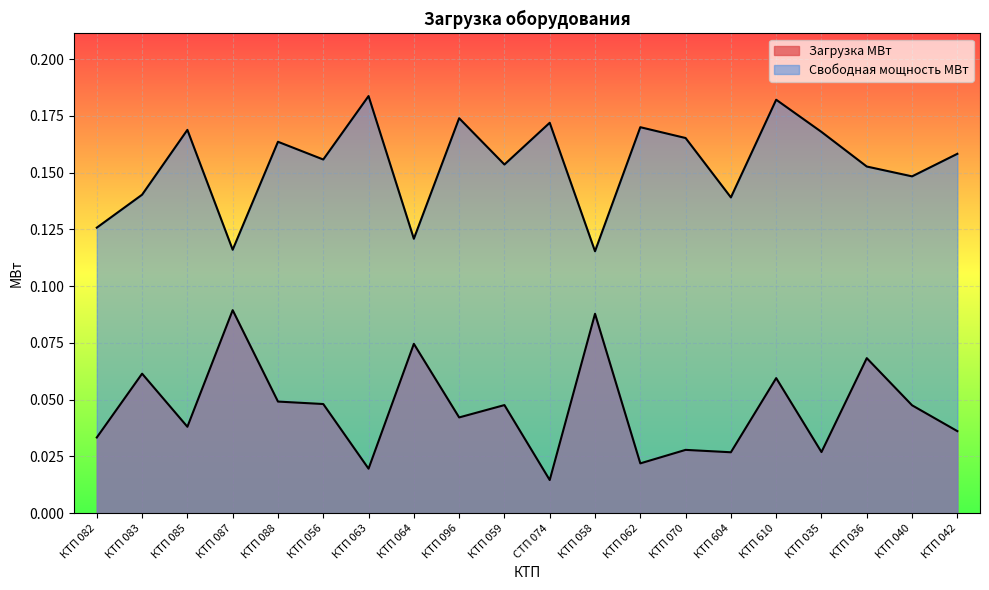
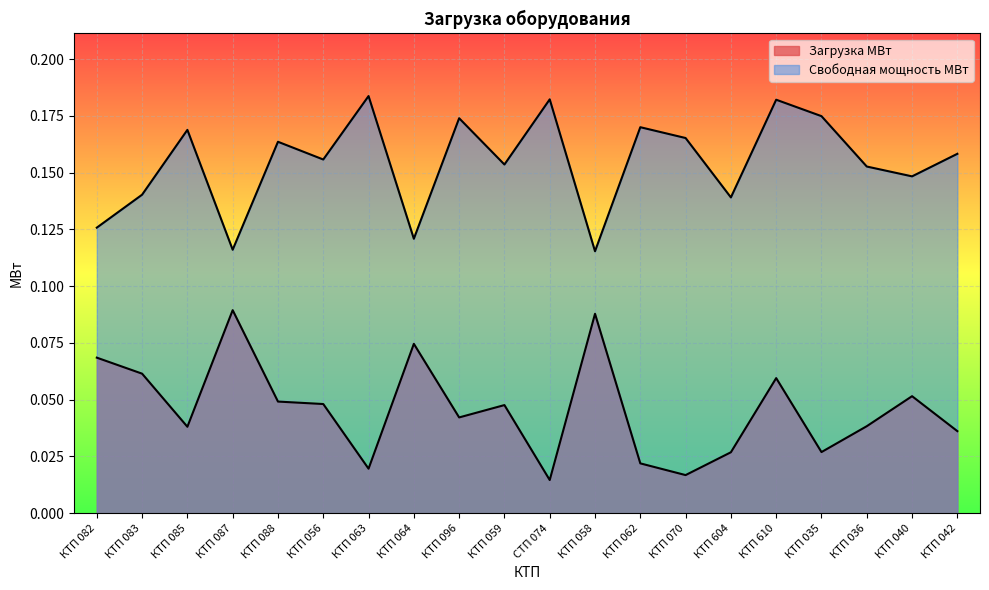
Загрузка МВт, КТП 082: 0.033 -> 0.069
Свободная мощность МВт, СТП 074: 0.172 -> 0.182
Загрузка МВт, КТП 070: 0.028 -> 0.017
Свободная мощность МВт, КТП 035: 0.168 -> 0.175
Загрузка МВт, КТП 036: 0.068 -> 0.038
Загрузка МВт, КТП 040: 0.048 -> 0.052
